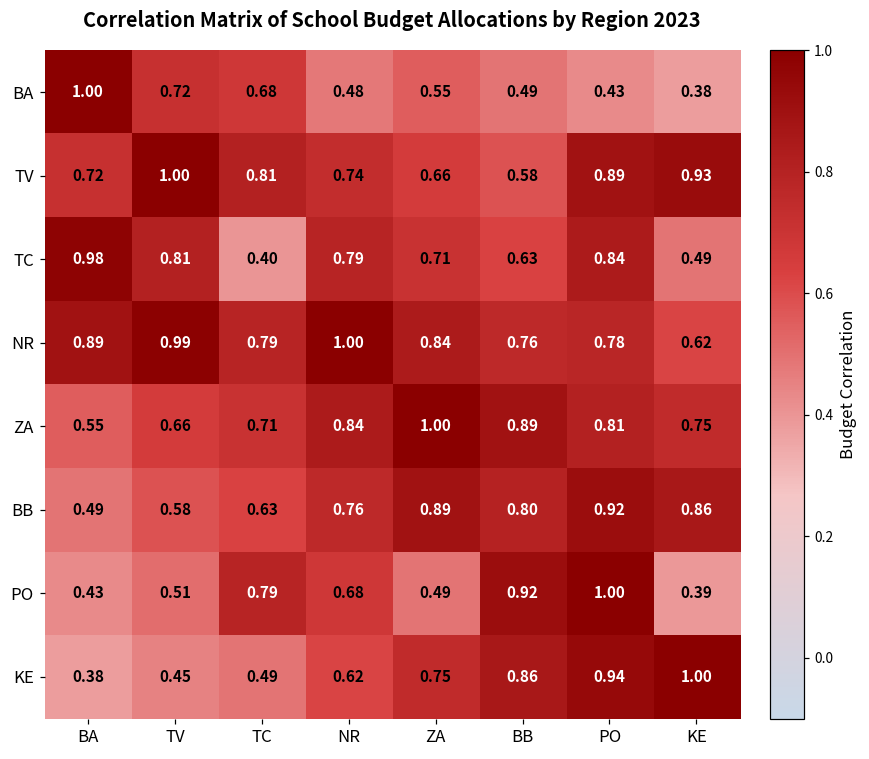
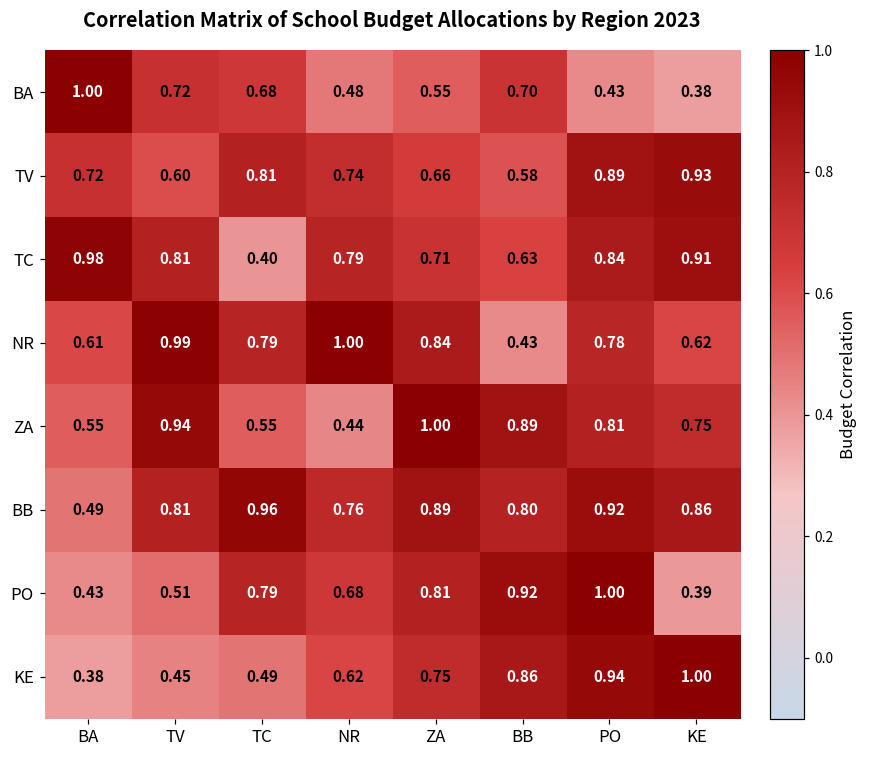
BA, BB: 0.49 -> 0.70
TV, TV: 1.00 -> 0.60
TC, KE: 0.49 -> 0.91
NR, BA: 0.89 -> 0.61
NR, BB: 0.76 -> 0.43
ZA, TV: 0.66 -> 0.94
ZA, TC: 0.71 -> 0.55
ZA, NR: 0.84 -> 0.44
BB, TV: 0.58 -> 0.81
BB, TC: 0.63 -> 0.96
PO, ZA: 0.49 -> 0.81
